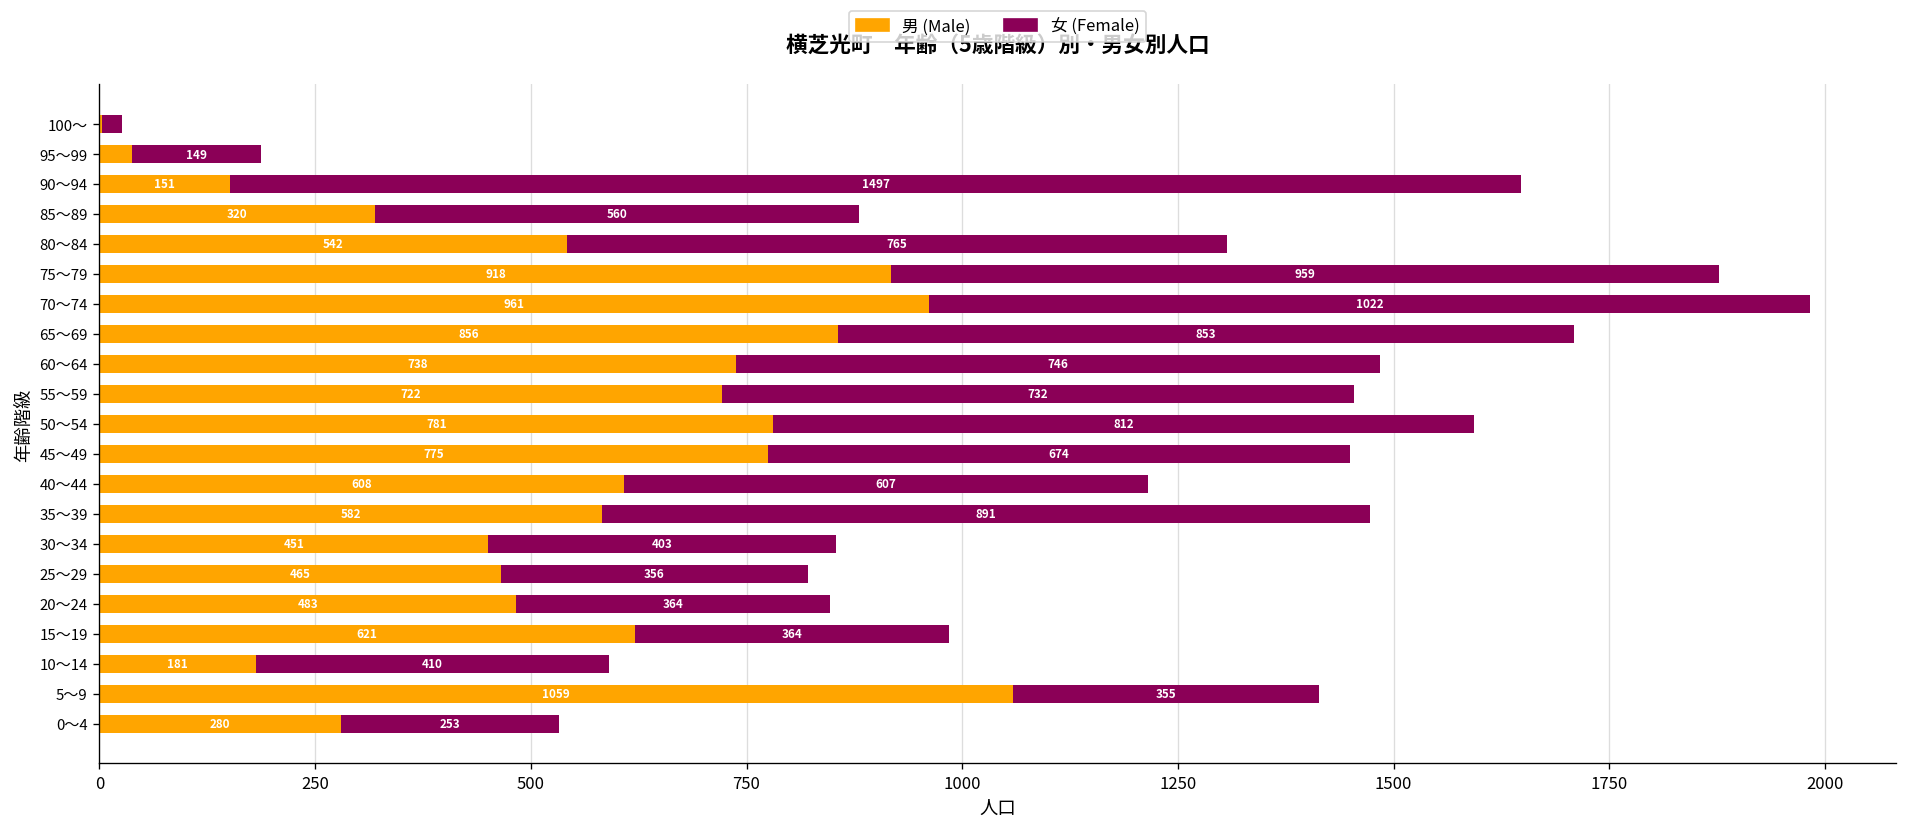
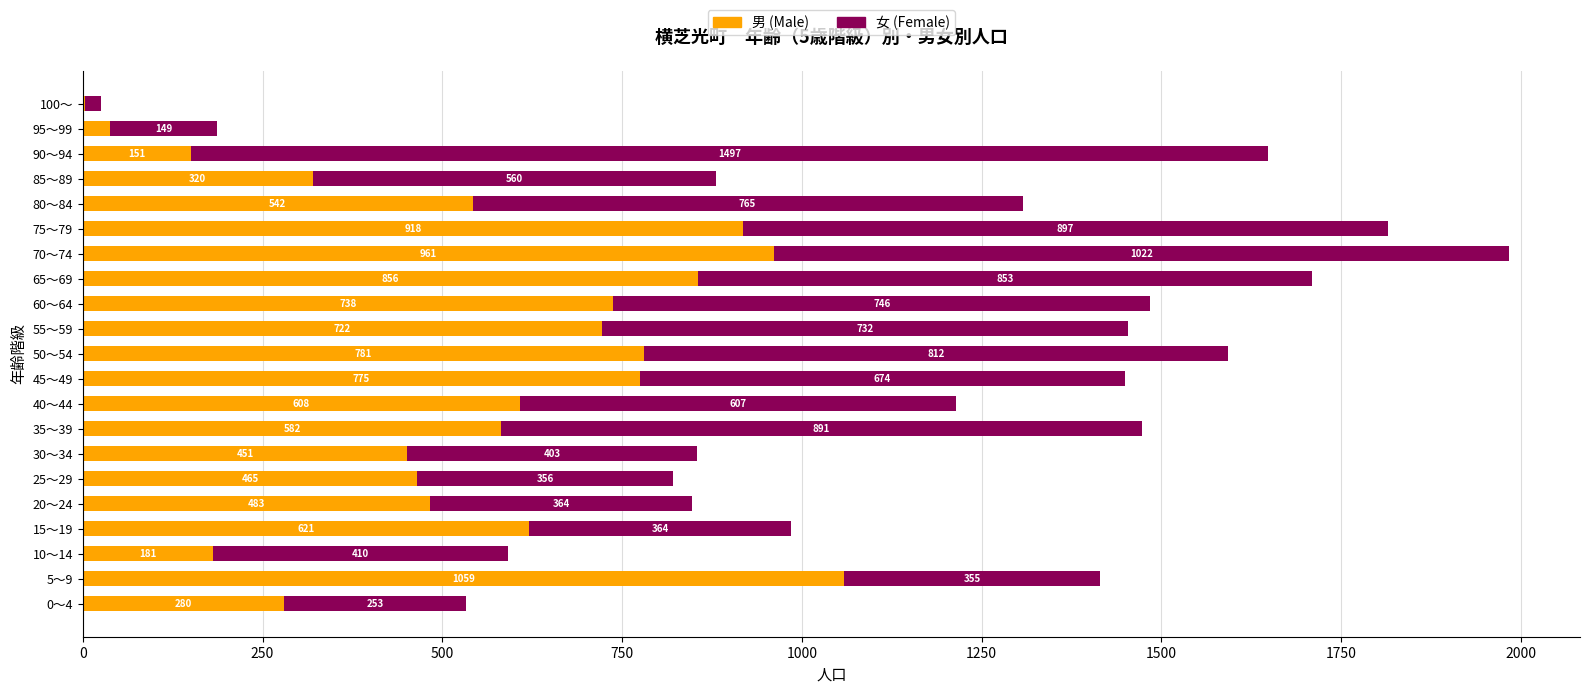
女 (Female), 75～79: 959 -> 897
